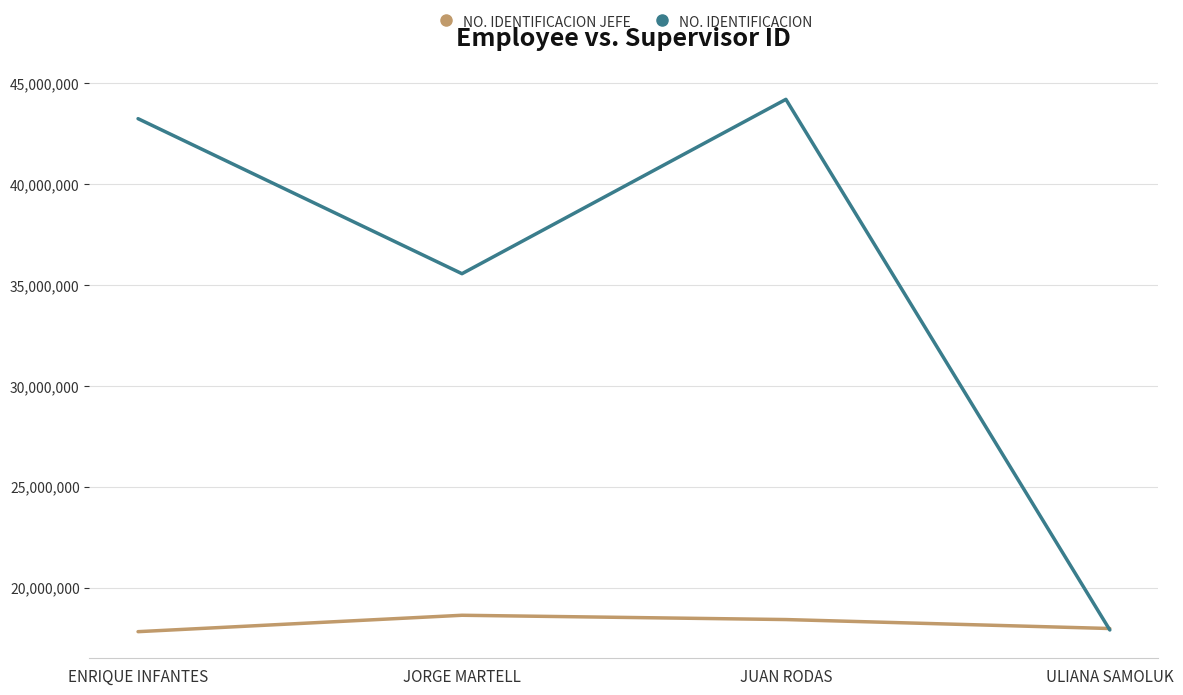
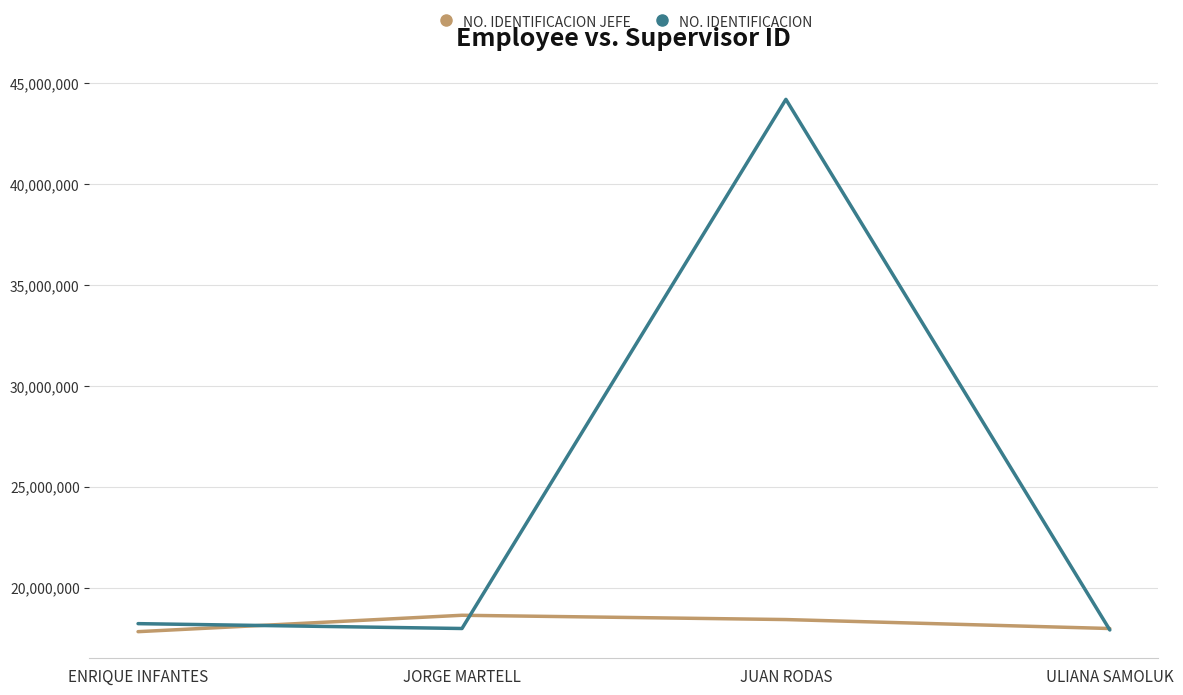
NO. IDENTIFICACION, ENRIQUE INFANTES: 43,200,000 -> 18,200,000
NO. IDENTIFICACION, JORGE MARTELL: 35,600,000 -> 18,000,000
